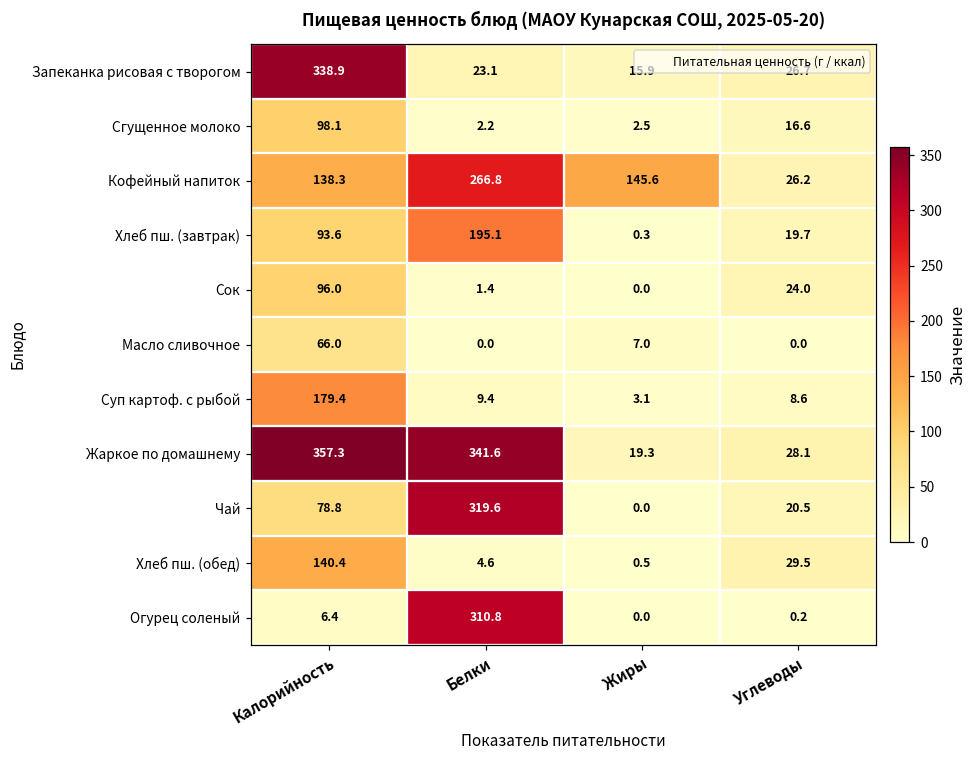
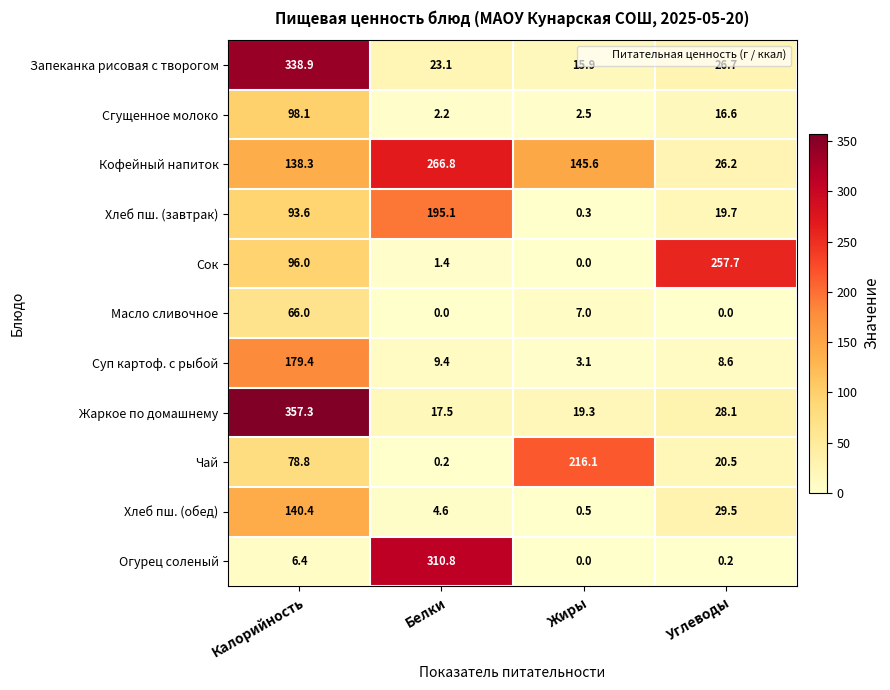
Сок, Углеводы: 24.0 -> 257.7
Жаркое по домашнему, Белки: 341.6 -> 17.5
Чай, Белки: 319.6 -> 0.2
Чай, Жиры: 0.0 -> 216.1
